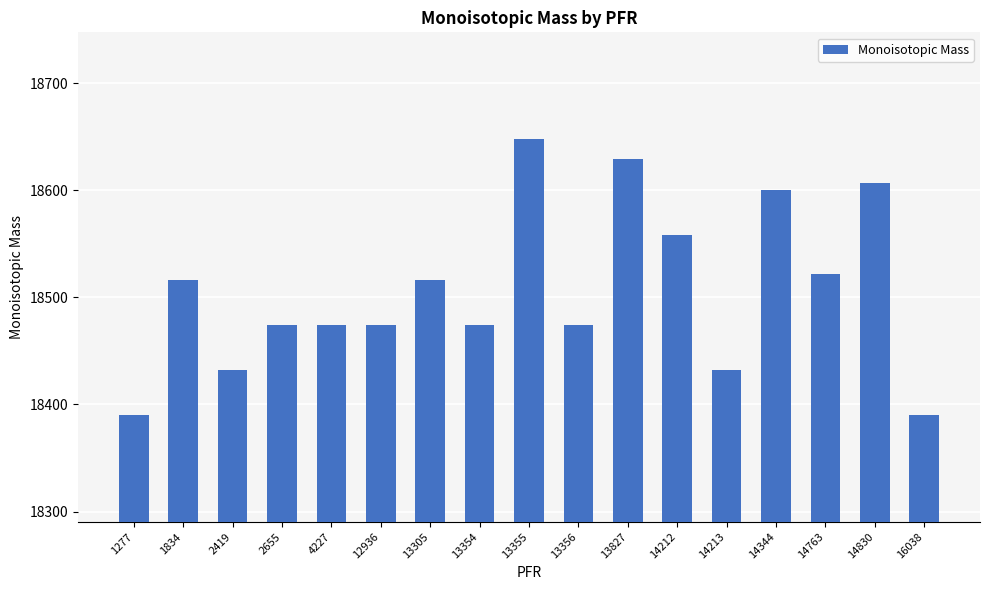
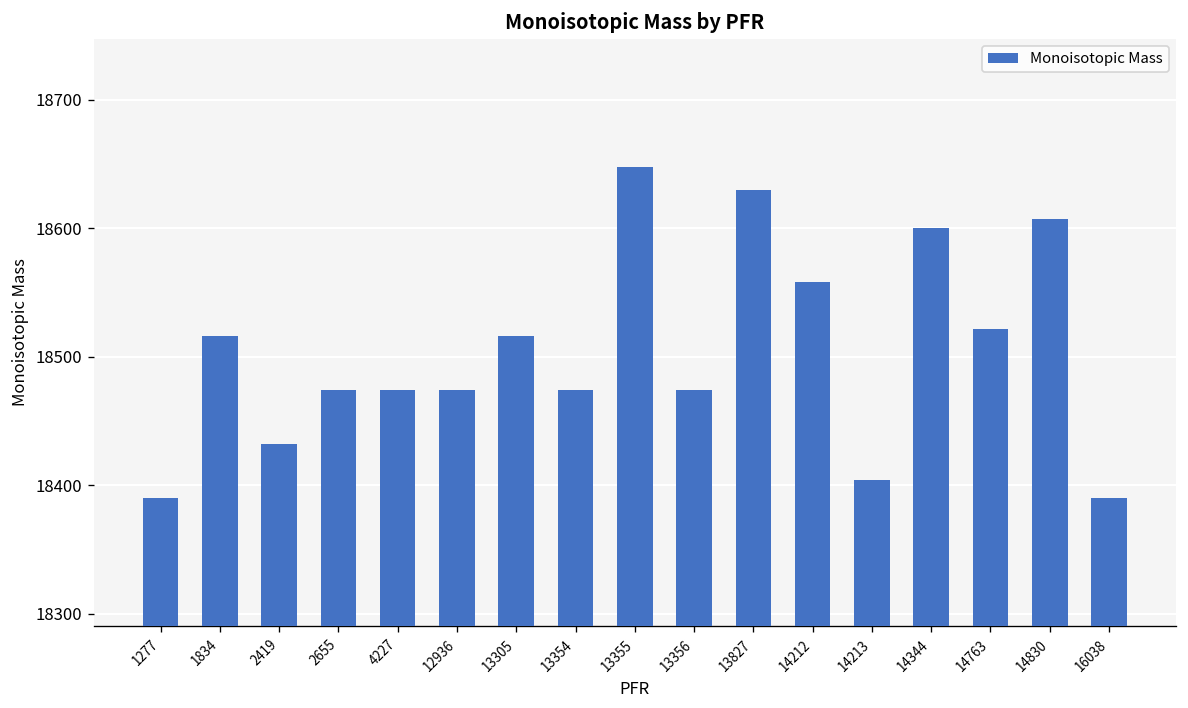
14213: 18432 -> 18404
